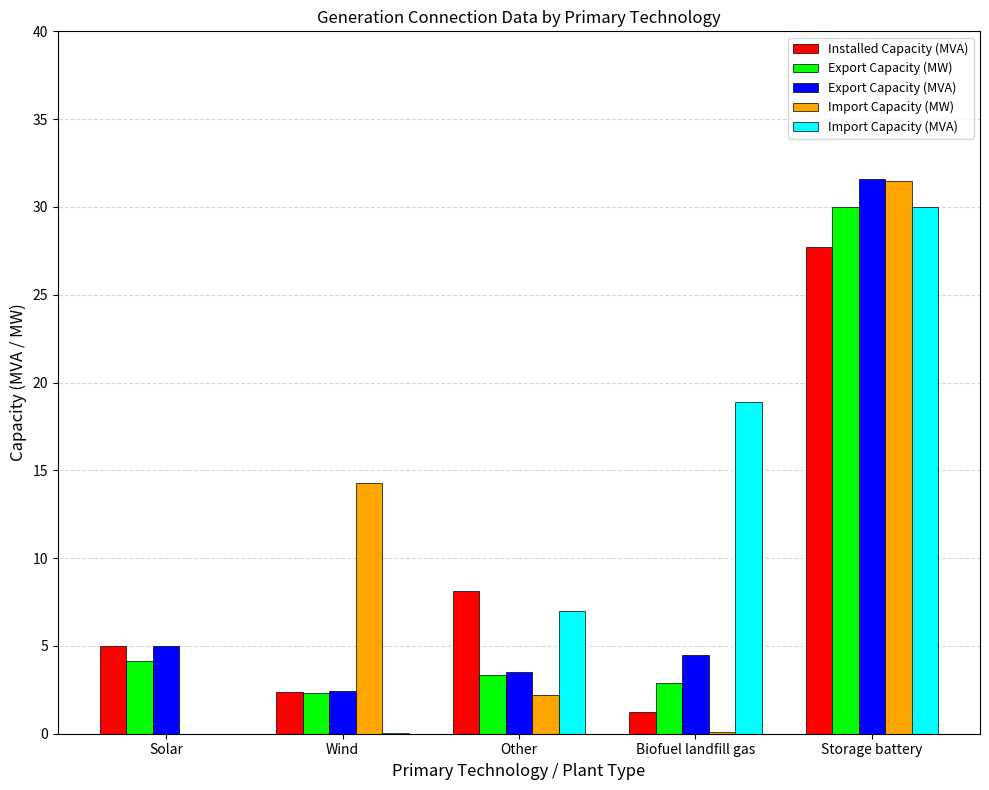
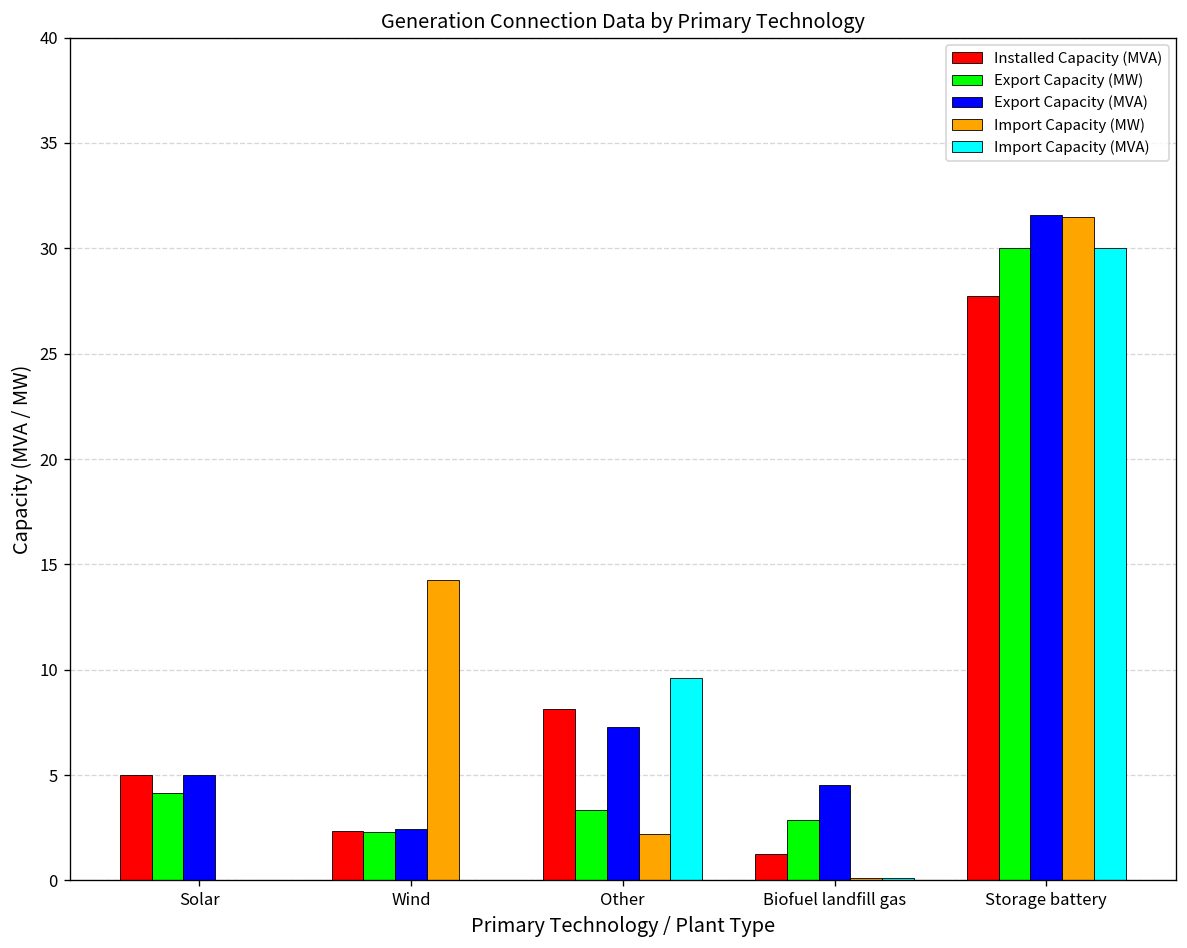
Export Capacity (MVA), Other: 3.5 -> 7.3
Import Capacity (MVA), Other: 7.0 -> 9.6
Import Capacity (MVA), Biofuel landfill gas: 18.9 -> 0.1
